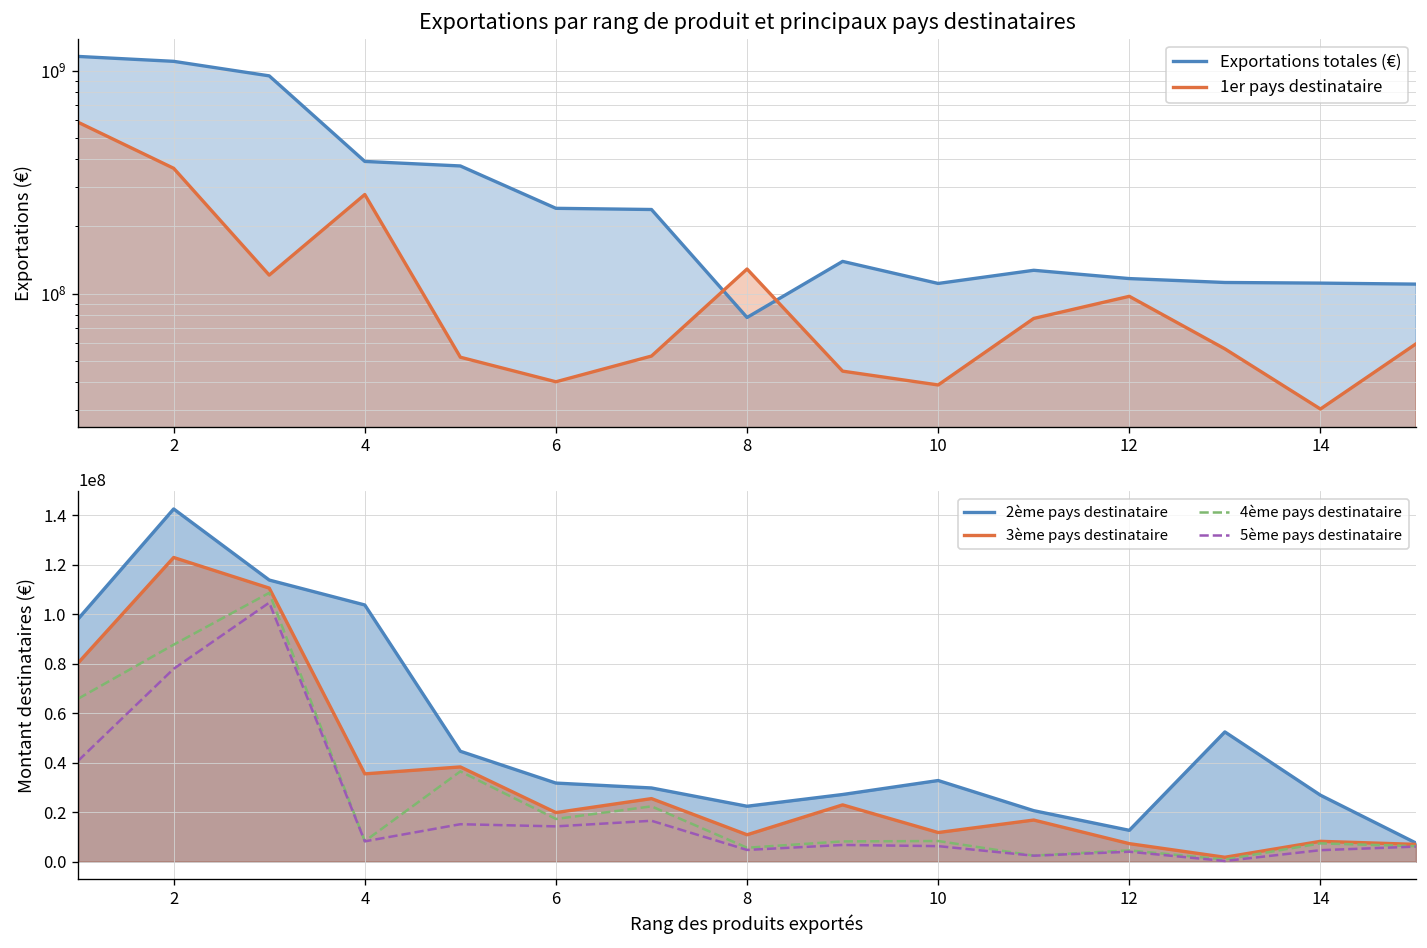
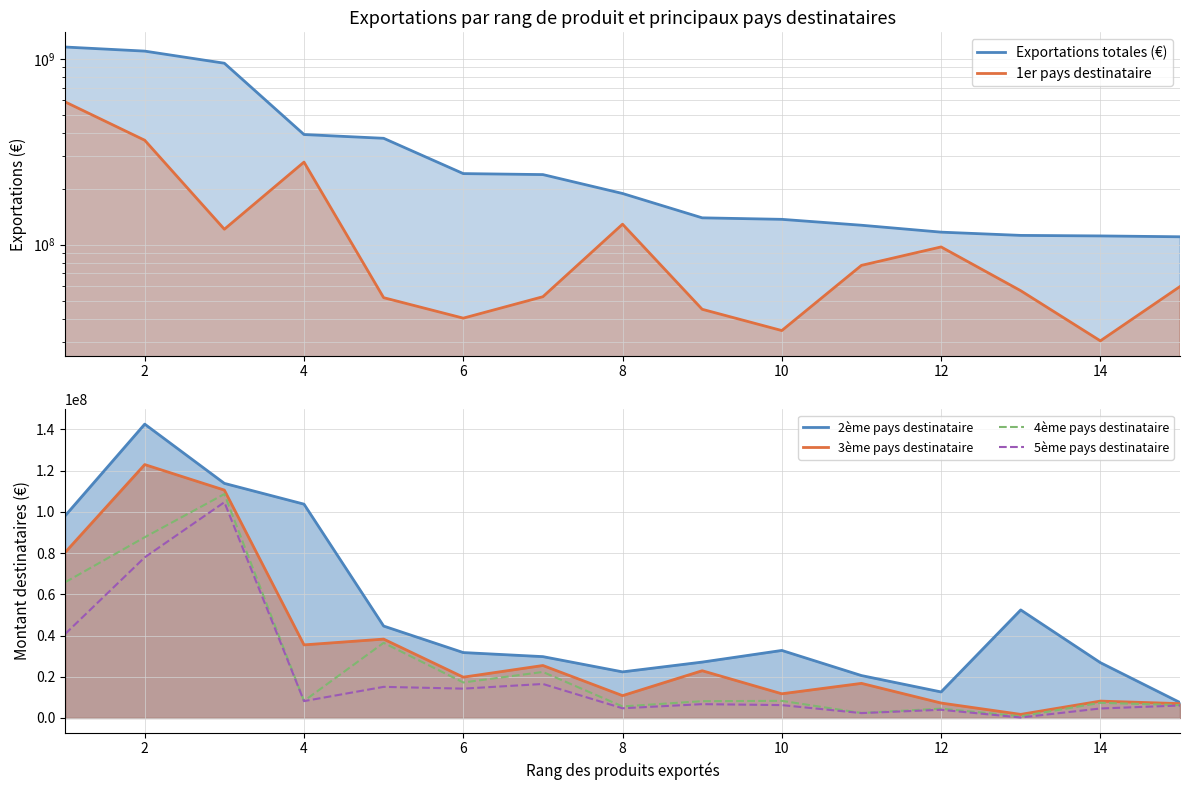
Exportations par rang de produit et principaux pays destinataires, Exportations totales (€), 8: 78000000 -> 190000000
Exportations par rang de produit et principaux pays destinataires, Exportations totales (€), 10: 110000000 -> 140000000
Exportations par rang de produit et principaux pays destinataires, 1er pays destinataire, 10: 39000000 -> 34000000
